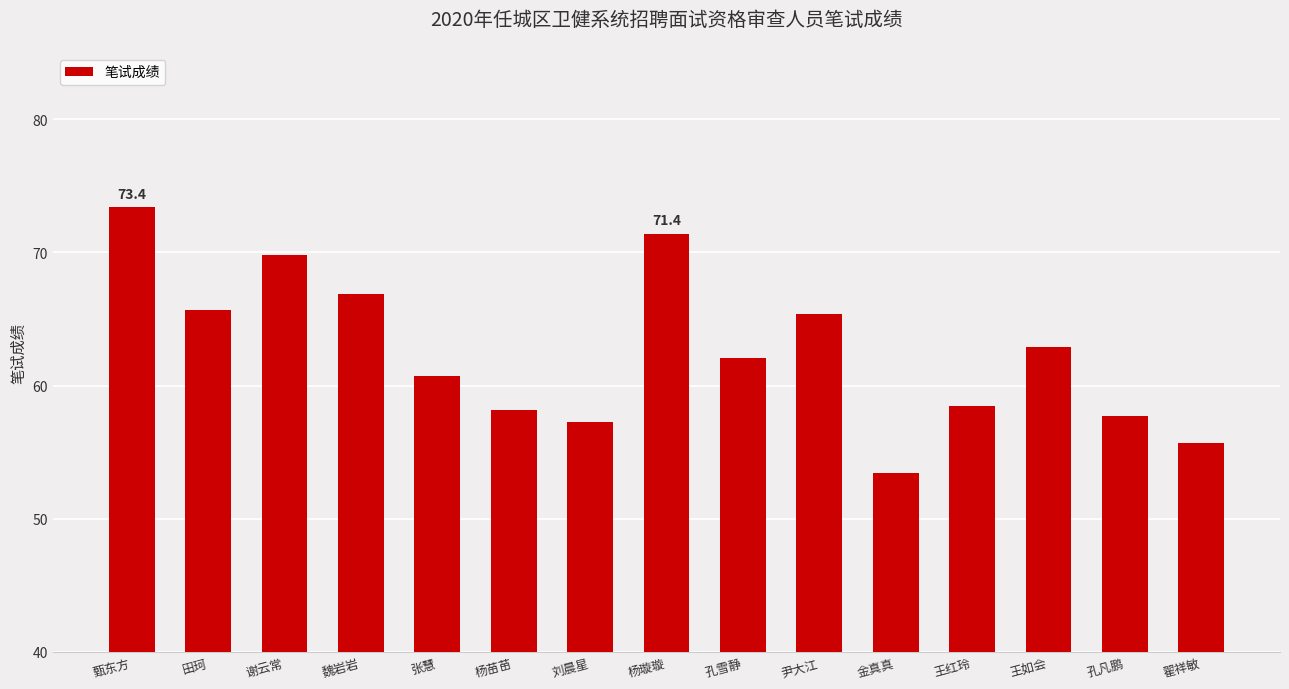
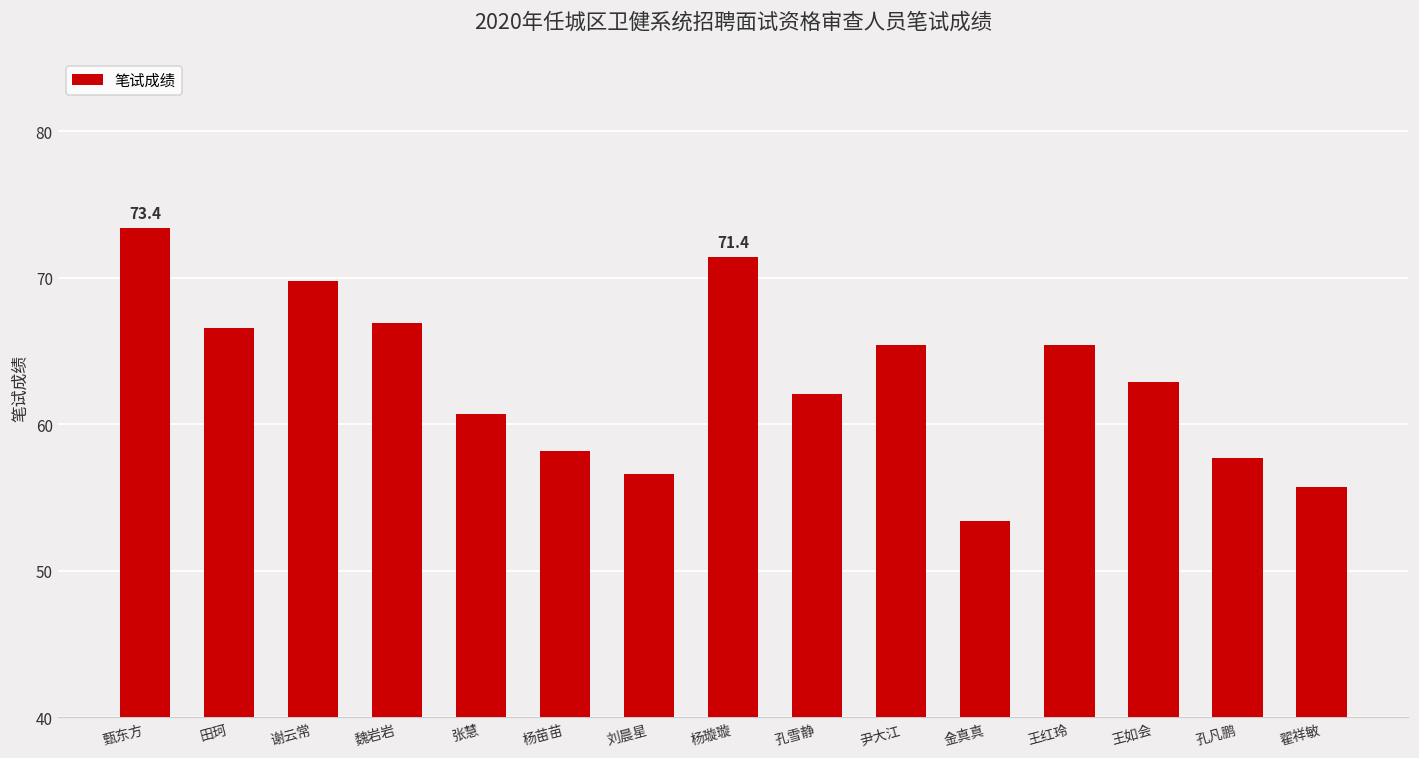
田珂: 65.7 -> 66.6
刘晨星: 57.3 -> 56.6
王红玲: 58.5 -> 65.4
